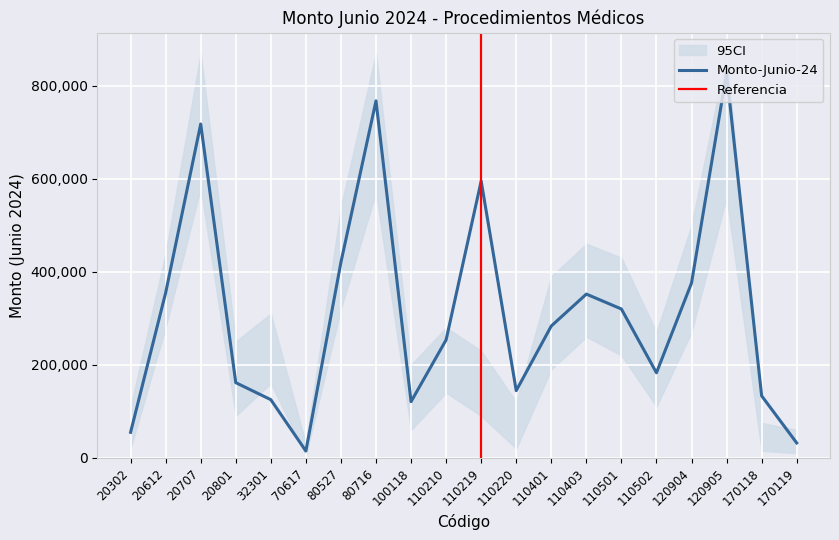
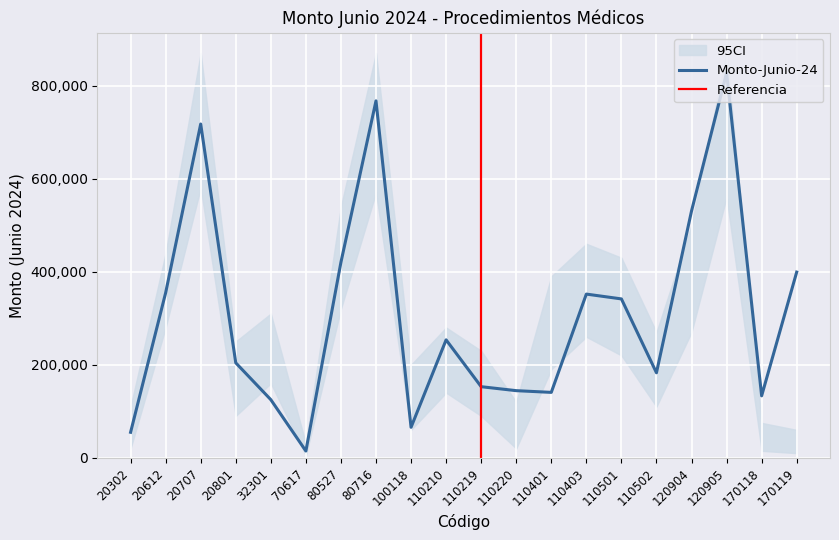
Monto-Junio-24, 20801: 160,000 -> 200,000
Monto-Junio-24, 100118: 120,000 -> 70,000
Monto-Junio-24, 110219: 590,000 -> 150,000
Monto-Junio-24, 110401: 280,000 -> 140,000
Monto-Junio-24, 110501: 320,000 -> 340,000
Monto-Junio-24, 120904: 380,000 -> 530,000
Monto-Junio-24, 170119: 30,000 -> 400,000
